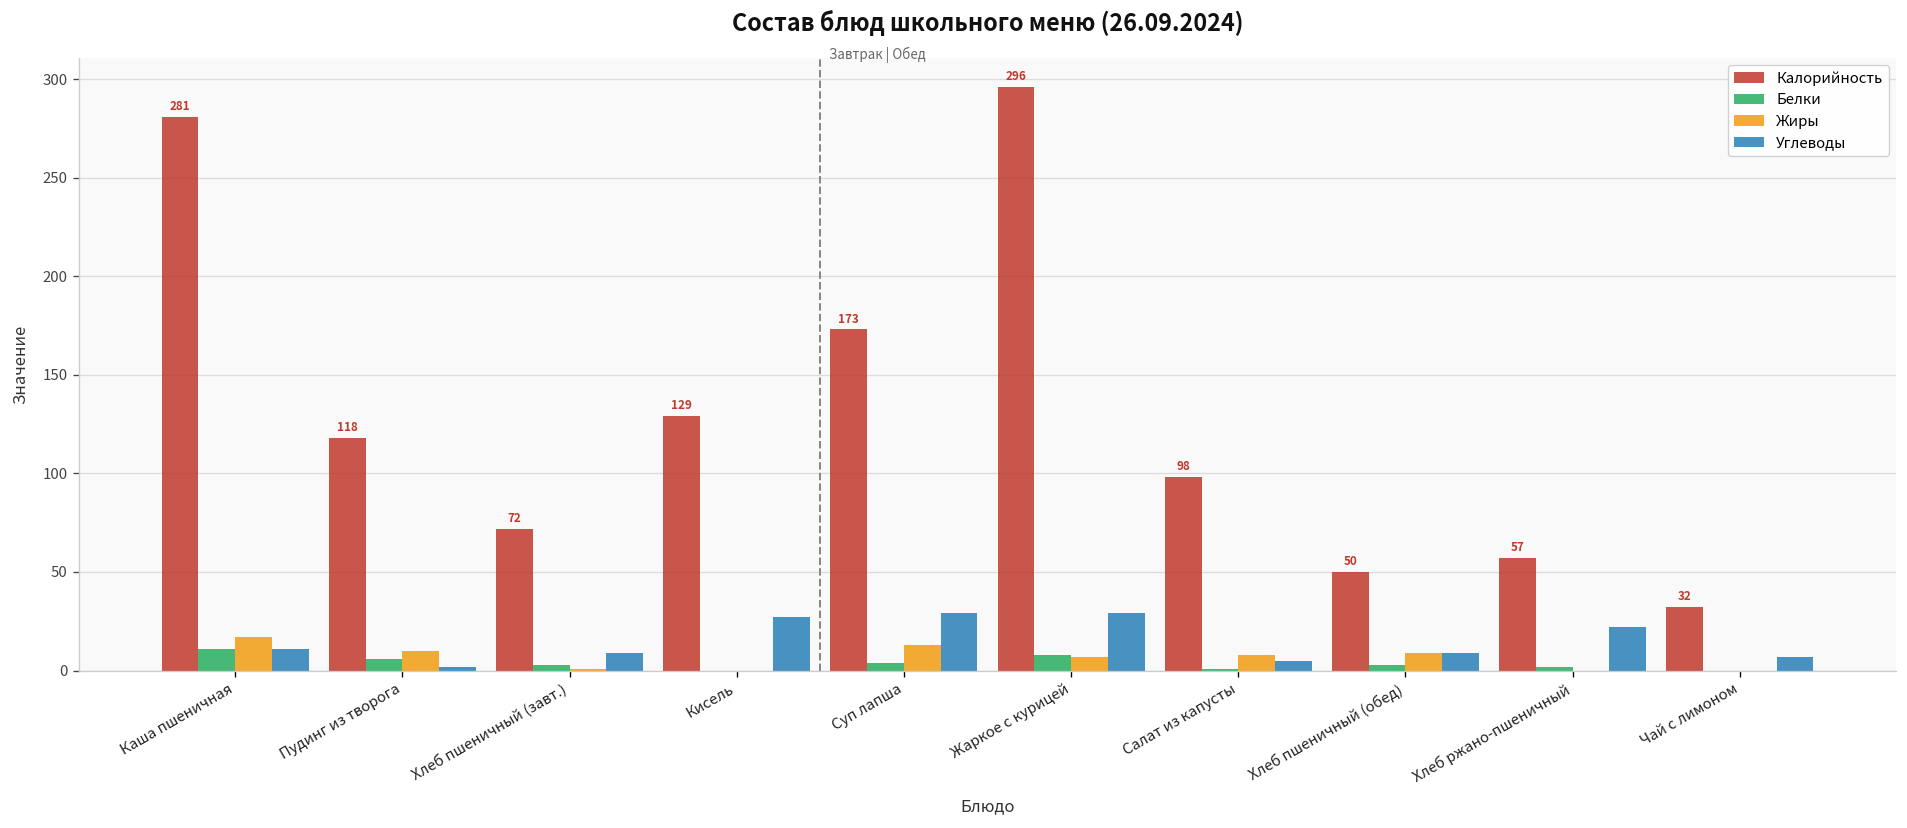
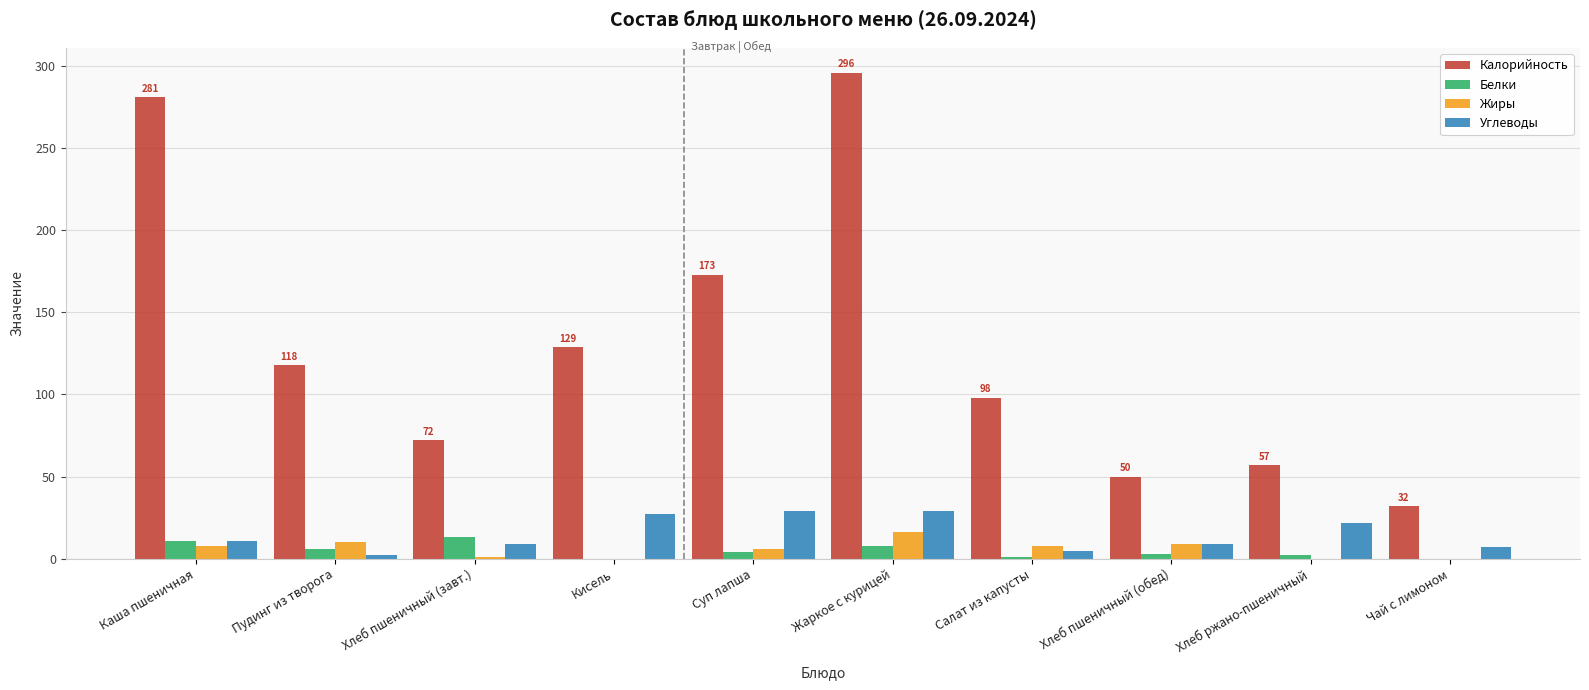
Жиры, Каша пшеничная: 17 -> 8
Белки, Хлеб пшеничный (завт.): 3 -> 13
Жиры, Суп лапша: 13 -> 6
Жиры, Жаркое с курицей: 7 -> 16
